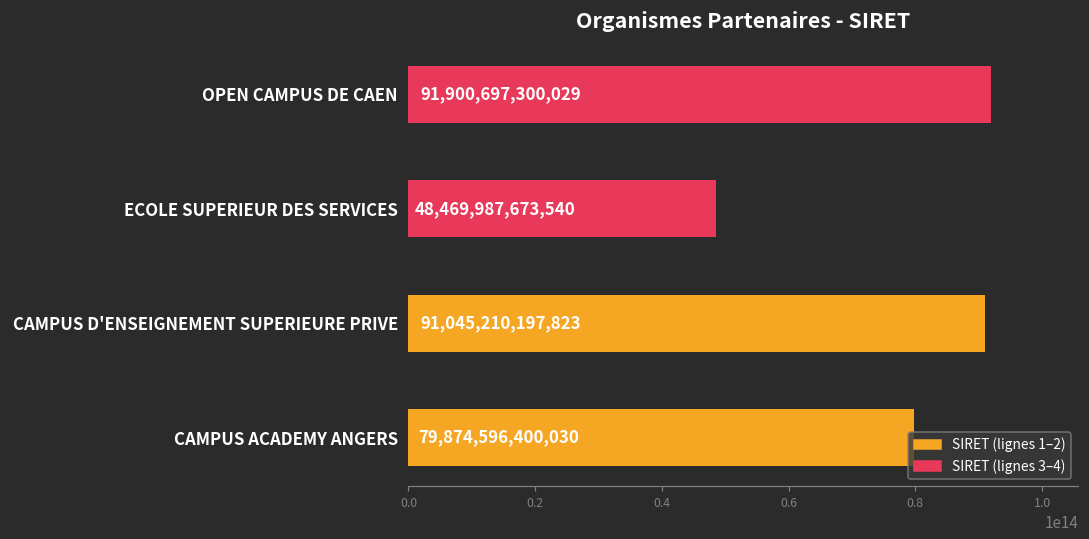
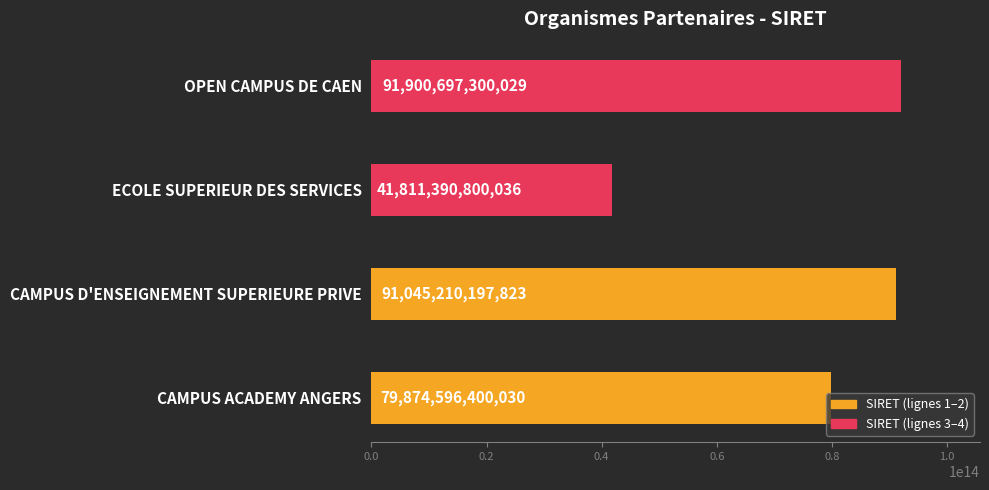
ECOLE SUPERIEUR DES SERVICES: 48,469,987,673,540 -> 41,811,390,800,036
